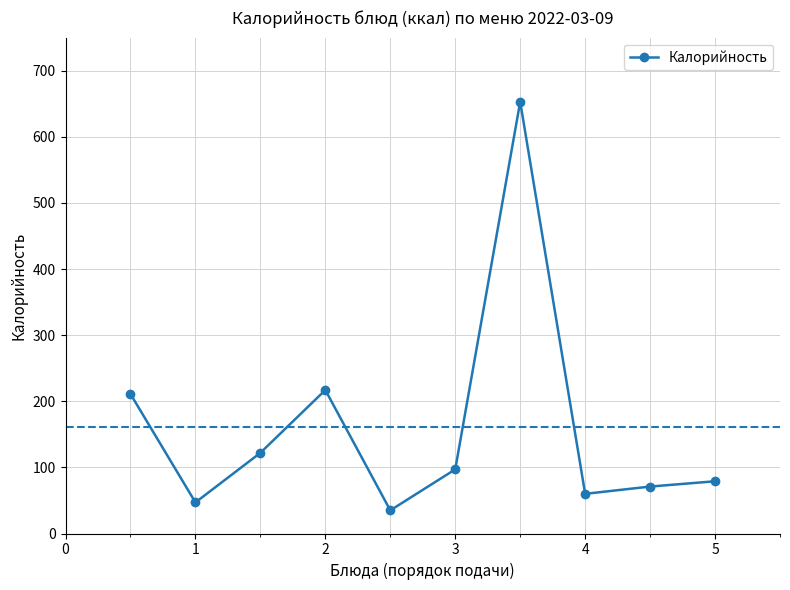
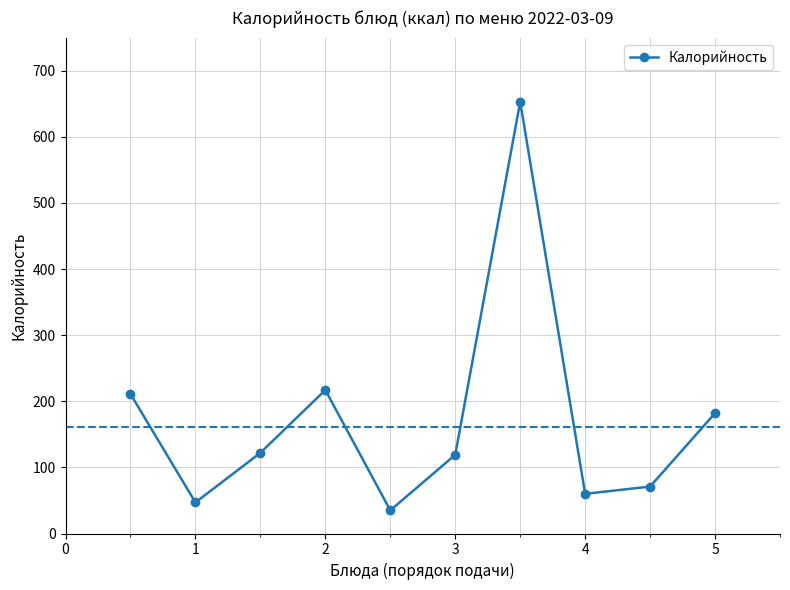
3: 100 -> 120
5: 80 -> 180
